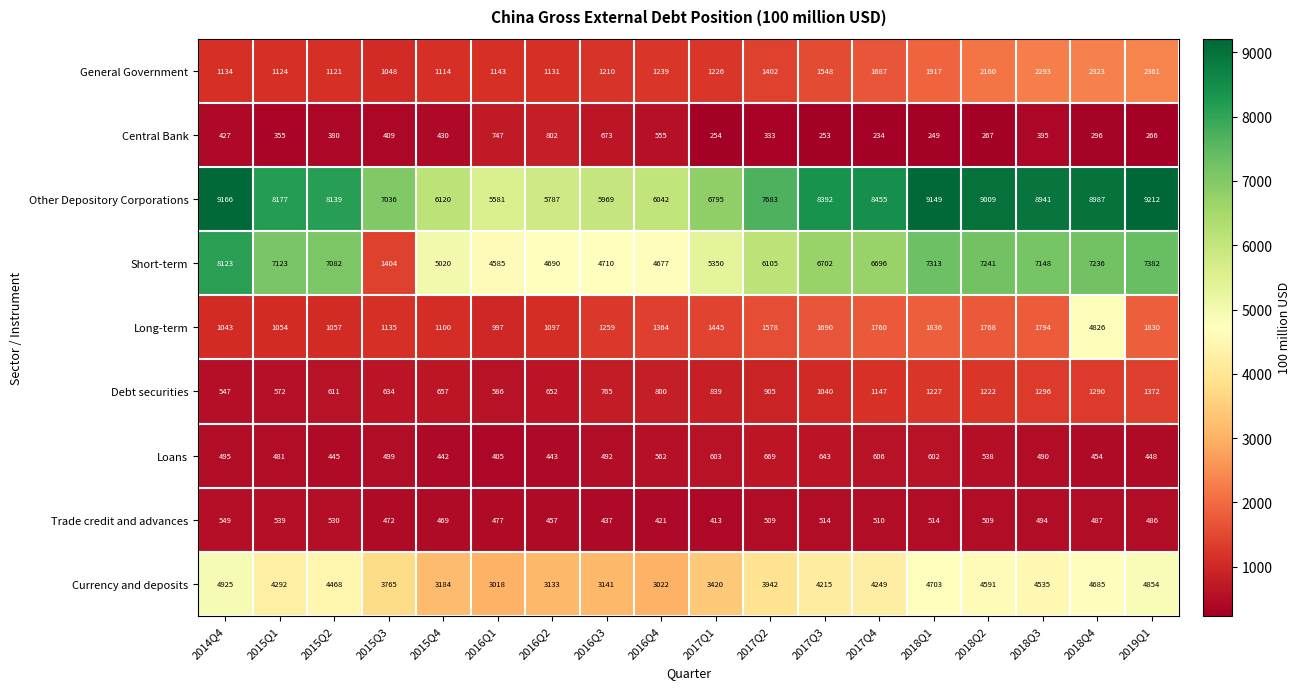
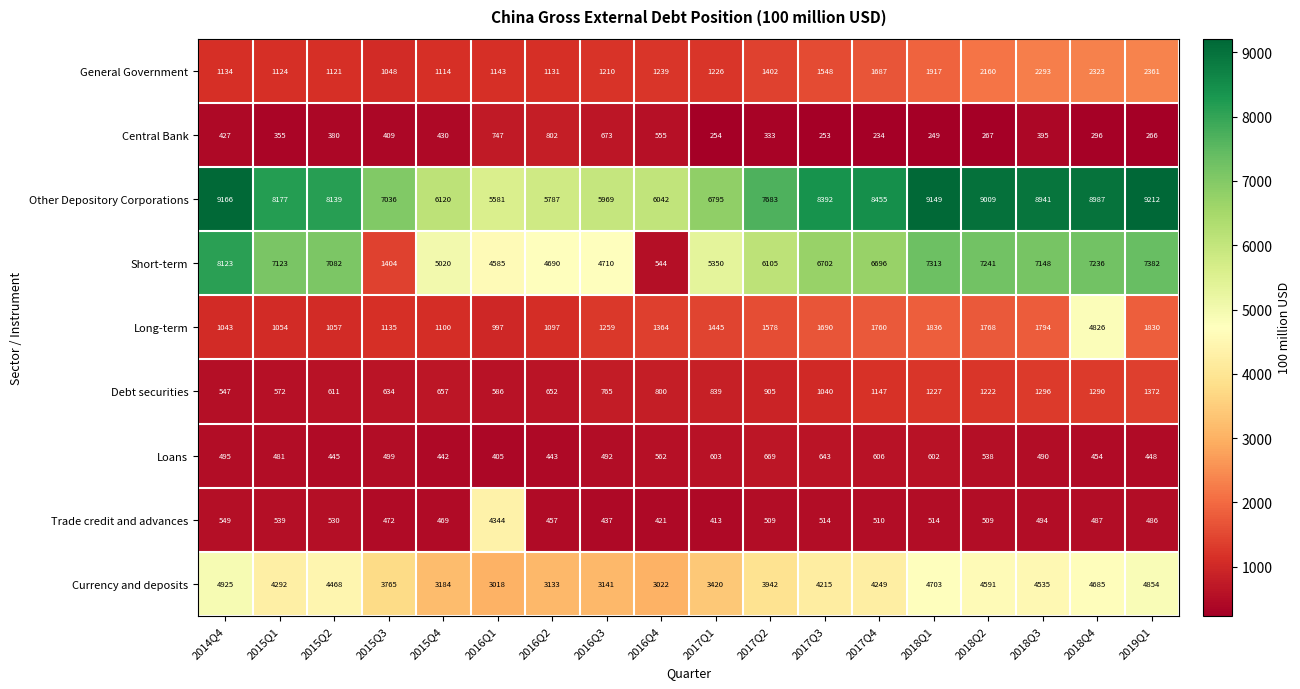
Short-term, 2016Q4: 4677 -> 544
Trade credit and advances, 2016Q1: 477 -> 4344
